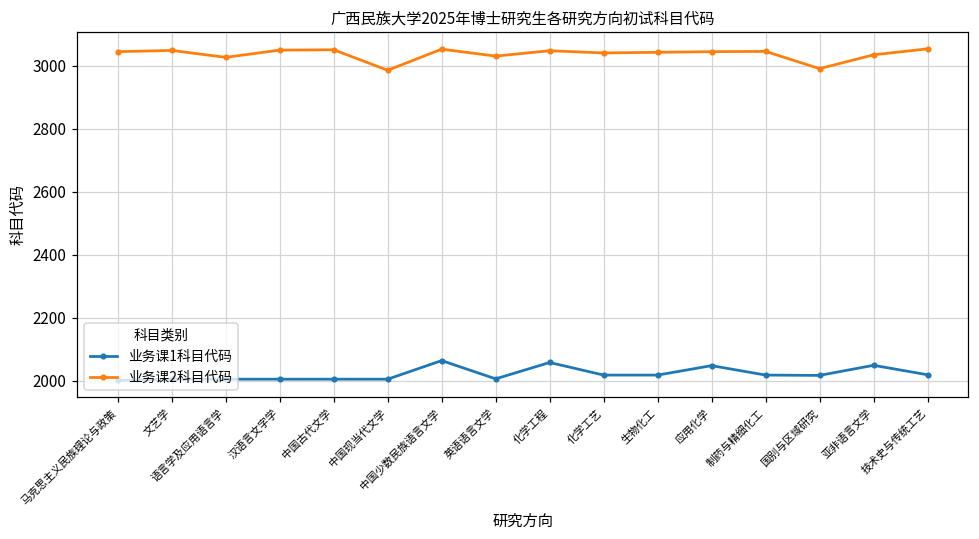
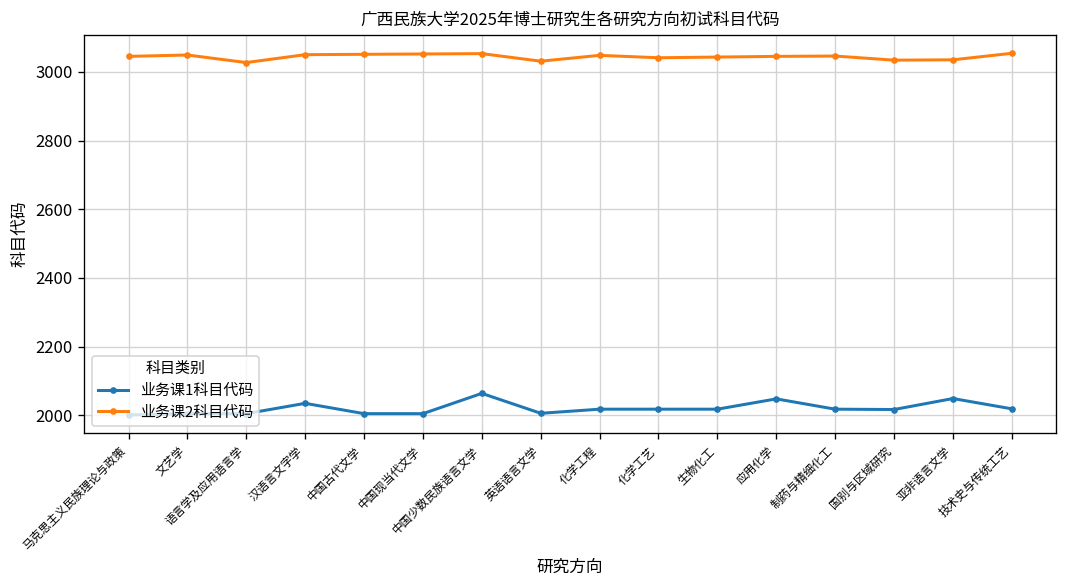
业务课1科目代码, 汉语言文字学: 2010 -> 2040
业务课2科目代码, 中国现当代文学: 2990 -> 3050
业务课1科目代码, 化学工程: 2060 -> 2020
业务课2科目代码, 国别与区域研究: 2990 -> 3030
